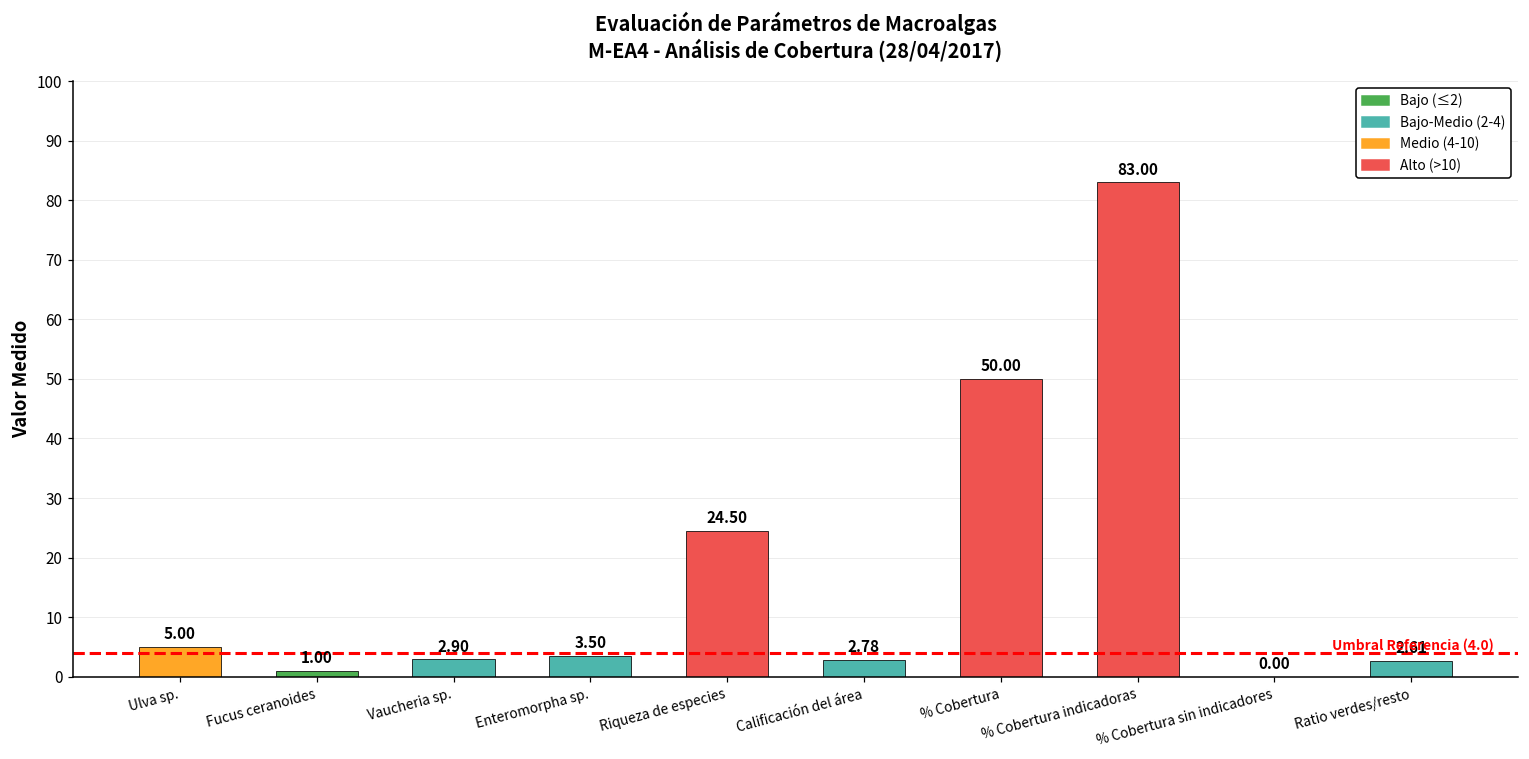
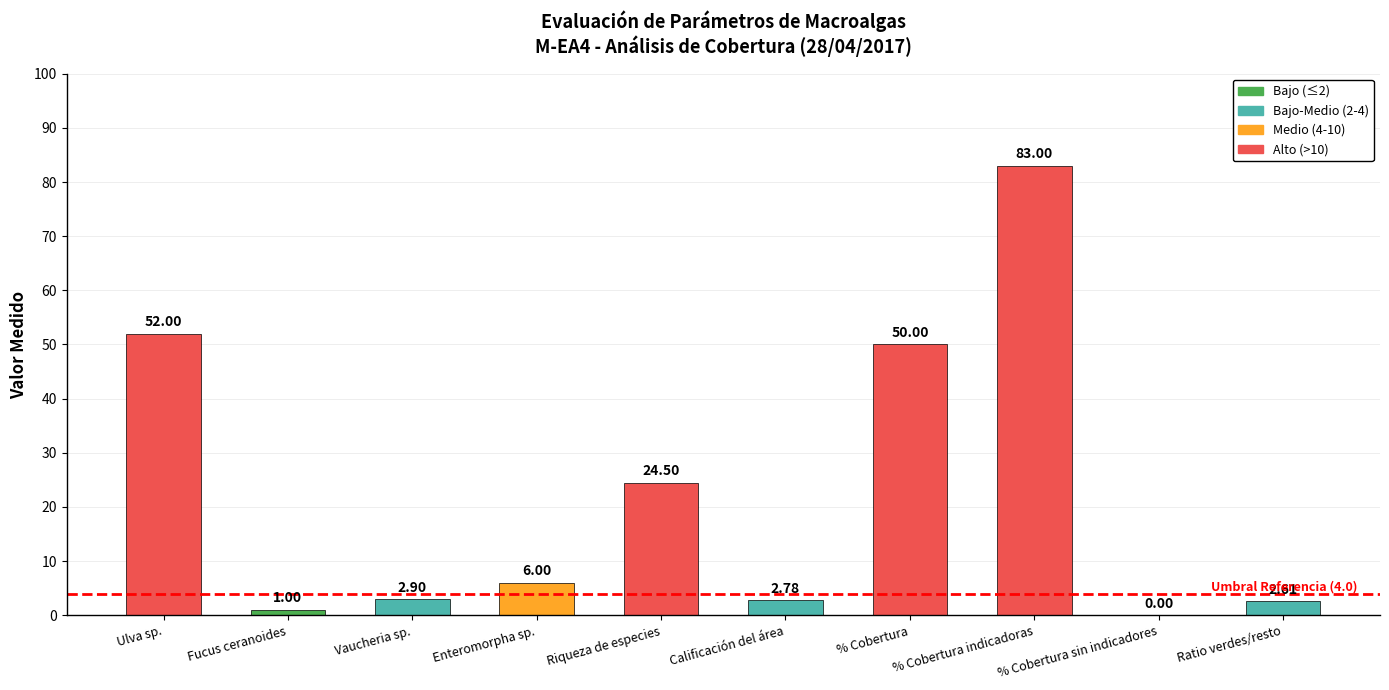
Ulva sp.: 5.00 -> 52.00
Enteromorpha sp.: 3.50 -> 6.00
